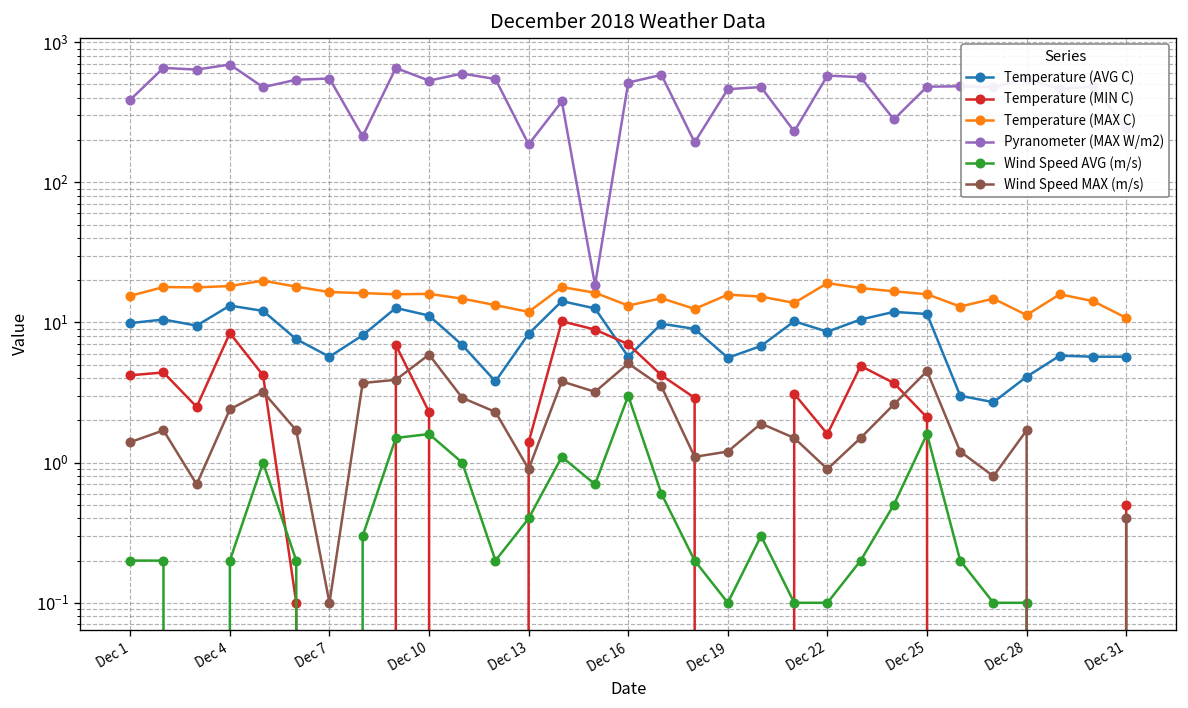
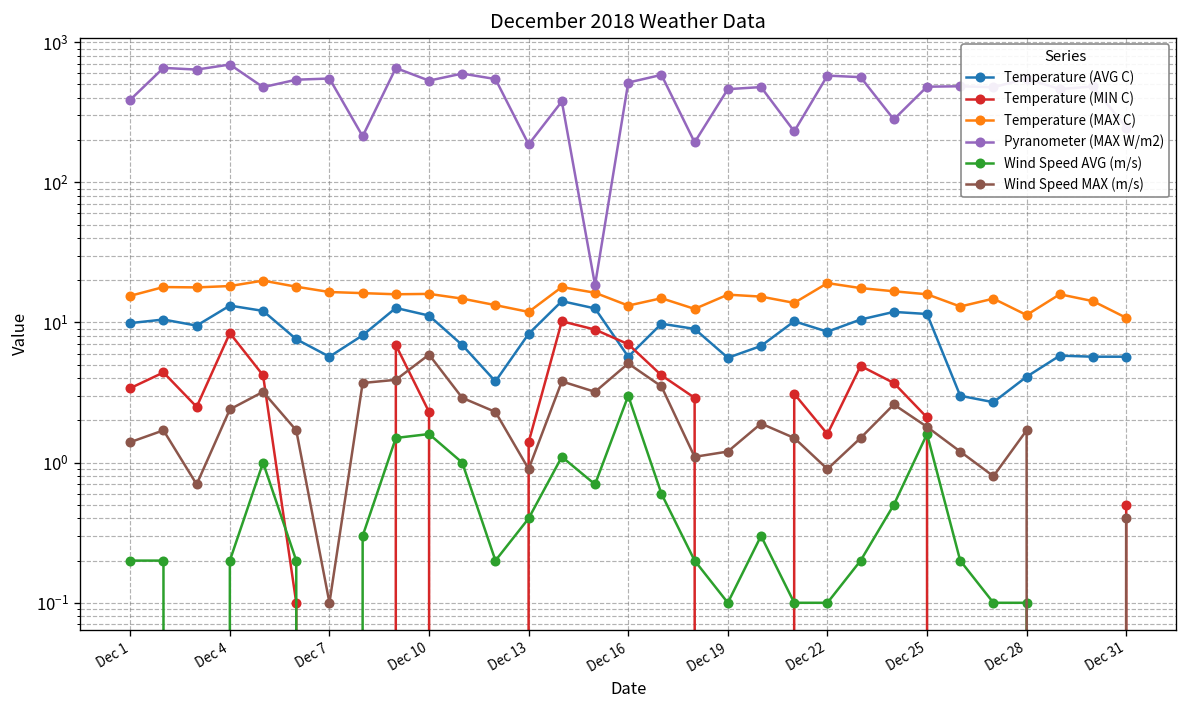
Temperature (MIN C), Dec 1: 4.2 -> 3.4
Wind Speed MAX (m/s), Dec 25: 4.5 -> 1.8
